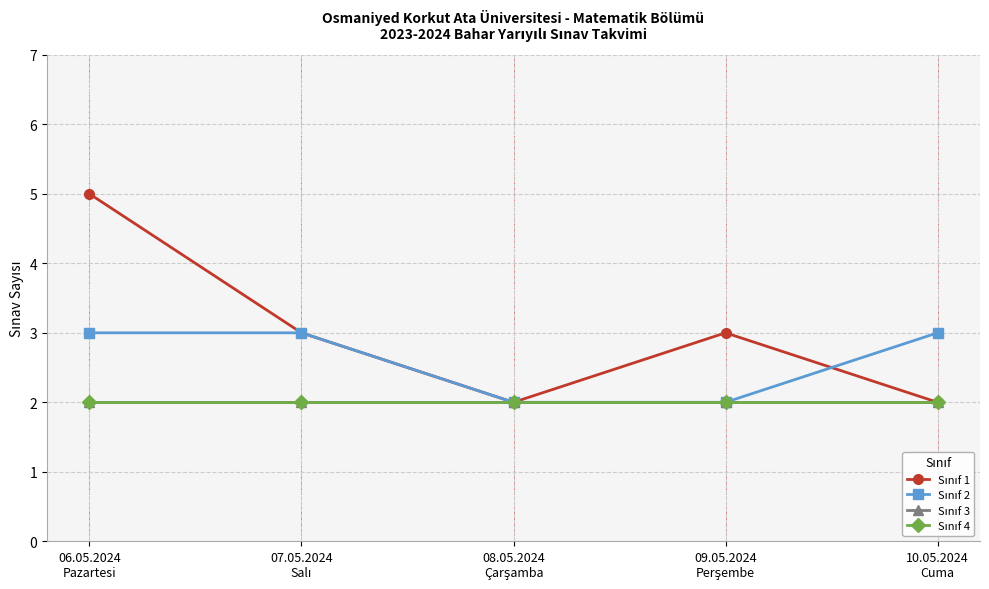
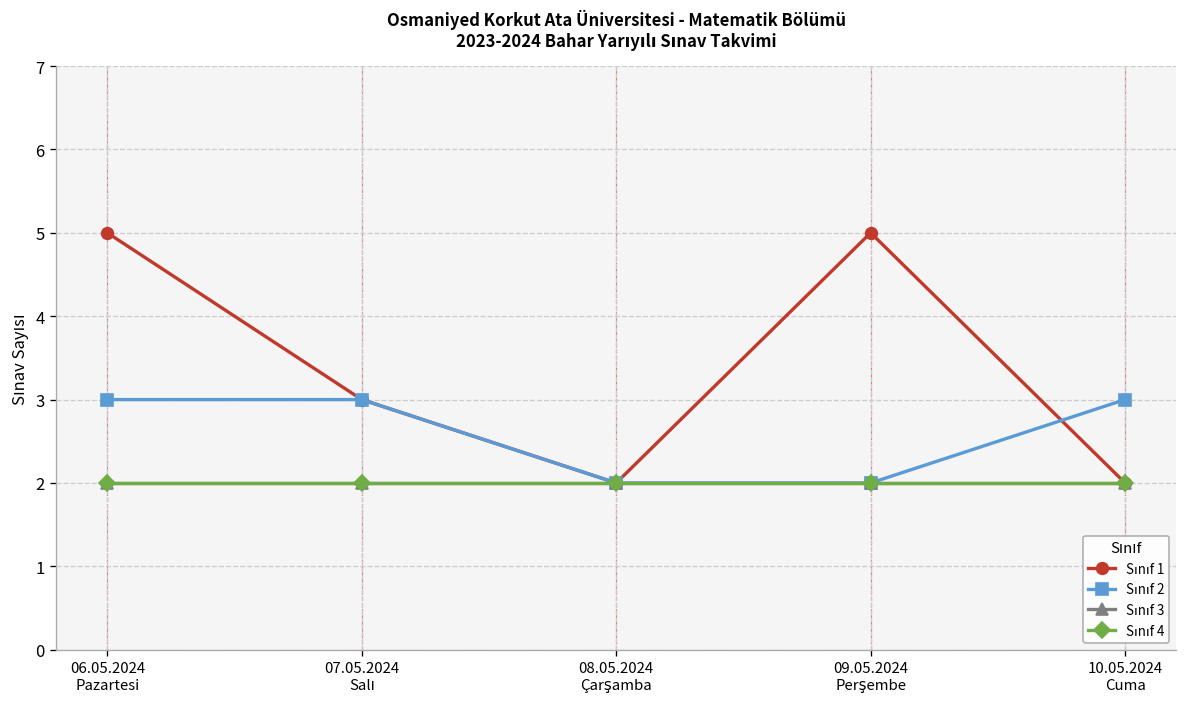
Sınıf 1, 09.05.2024 Perşembe: 3 -> 5
